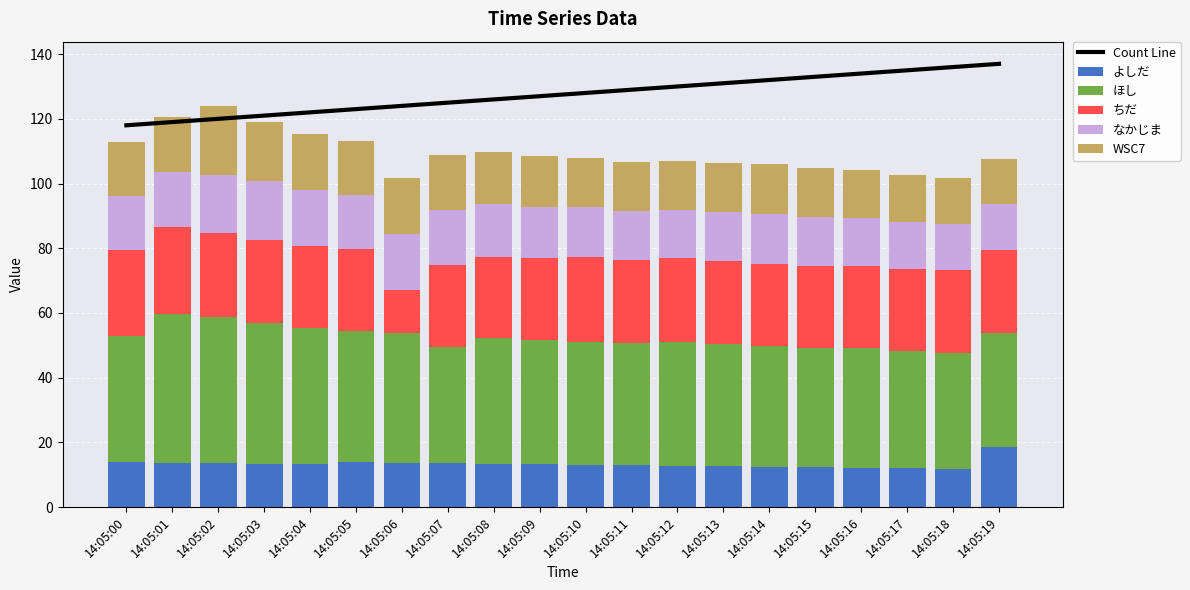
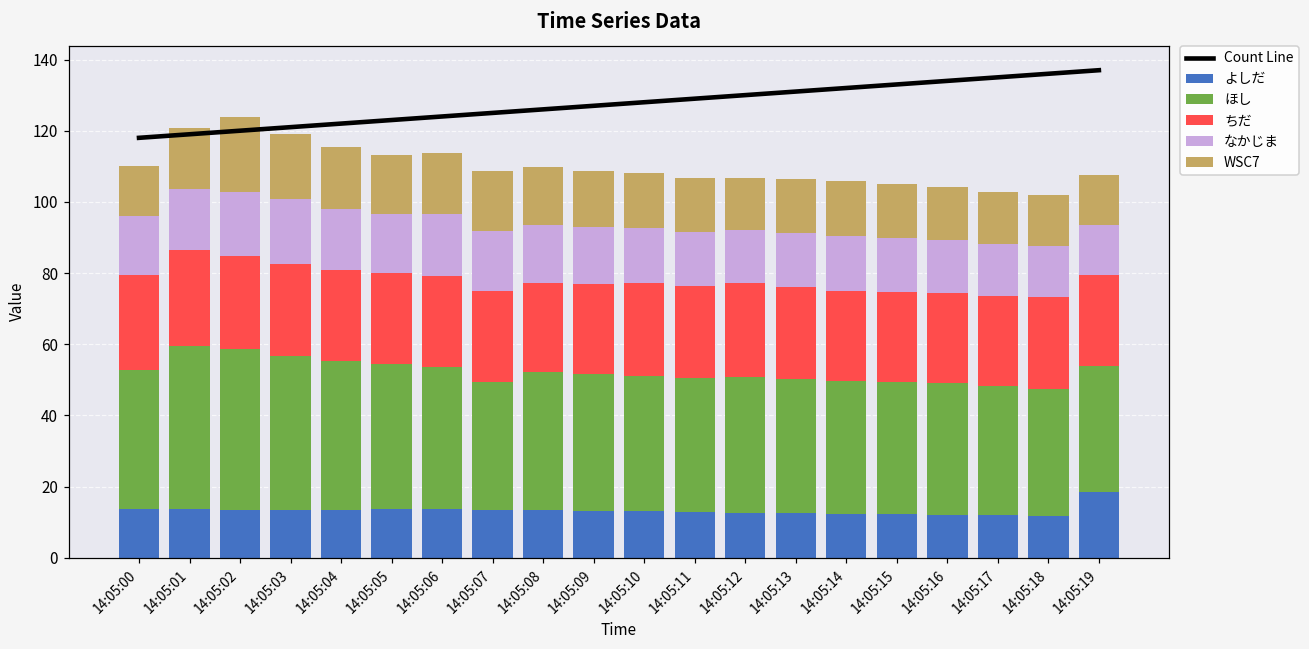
WSC7, 14:05:00: 17 -> 14
ちだ, 14:05:06: 13 -> 25
